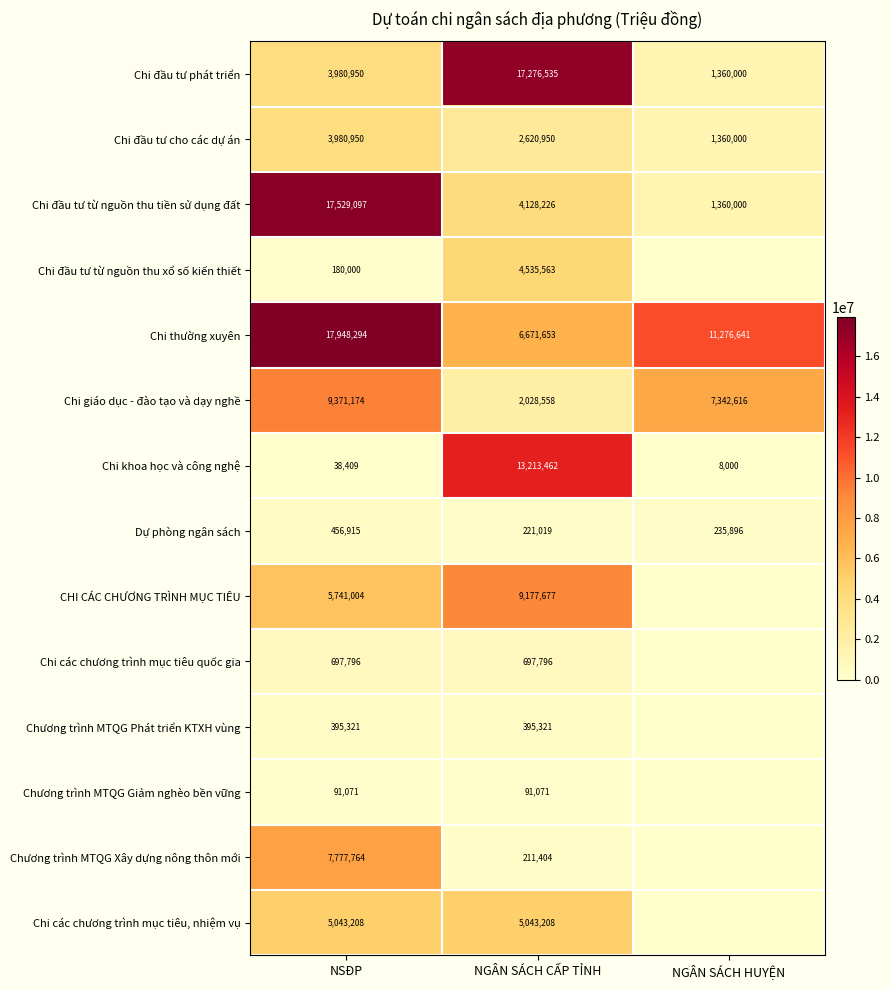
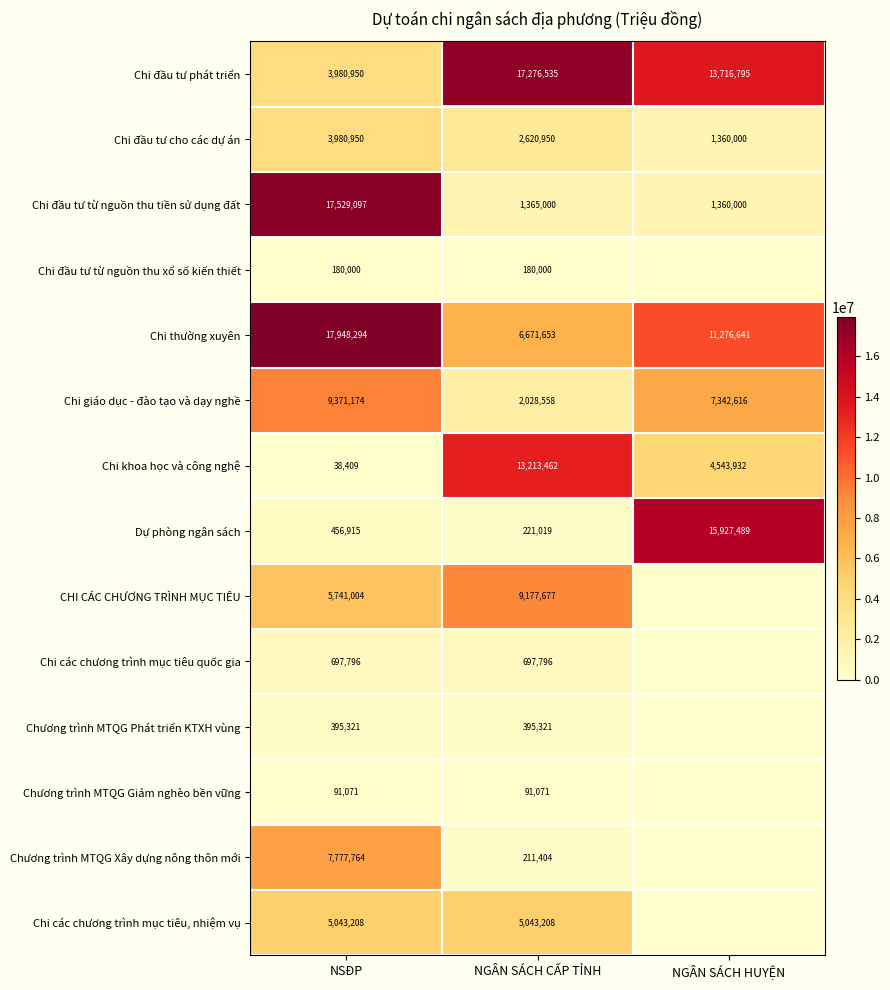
Chi đầu tư phát triển, NGÂN SÁCH HUYỆN: 1,360,000 -> 13,716,795
Chi đầu tư từ nguồn thu tiền sử dụng đất, NGÂN SÁCH CẤP TỈNH: 4,128,226 -> 1,365,000
Chi đầu tư từ nguồn thu xổ số kiến thiết, NGÂN SÁCH CẤP TỈNH: 4,535,563 -> 180,000
Chi khoa học và công nghệ, NGÂN SÁCH HUYỆN: 8,000 -> 4,543,932
Dự phòng ngân sách, NGÂN SÁCH HUYỆN: 235,896 -> 15,927,489
